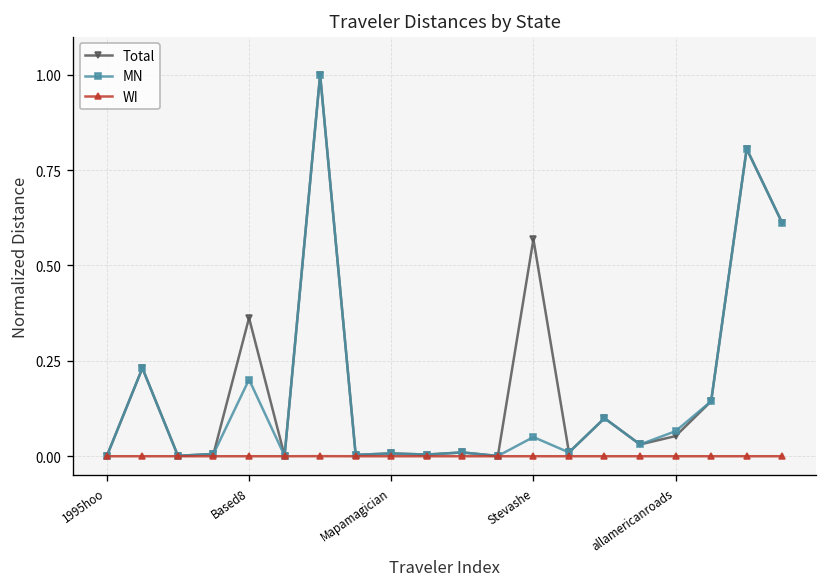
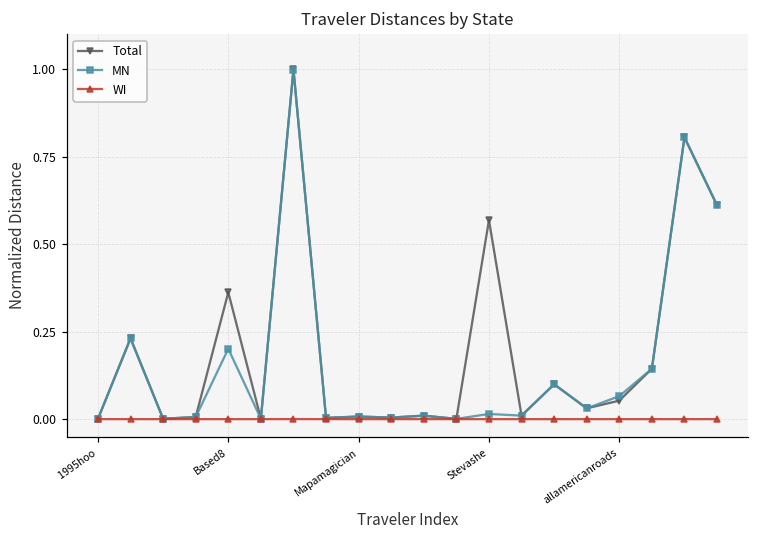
MN, Stevashe: 0.05 -> 0.01
